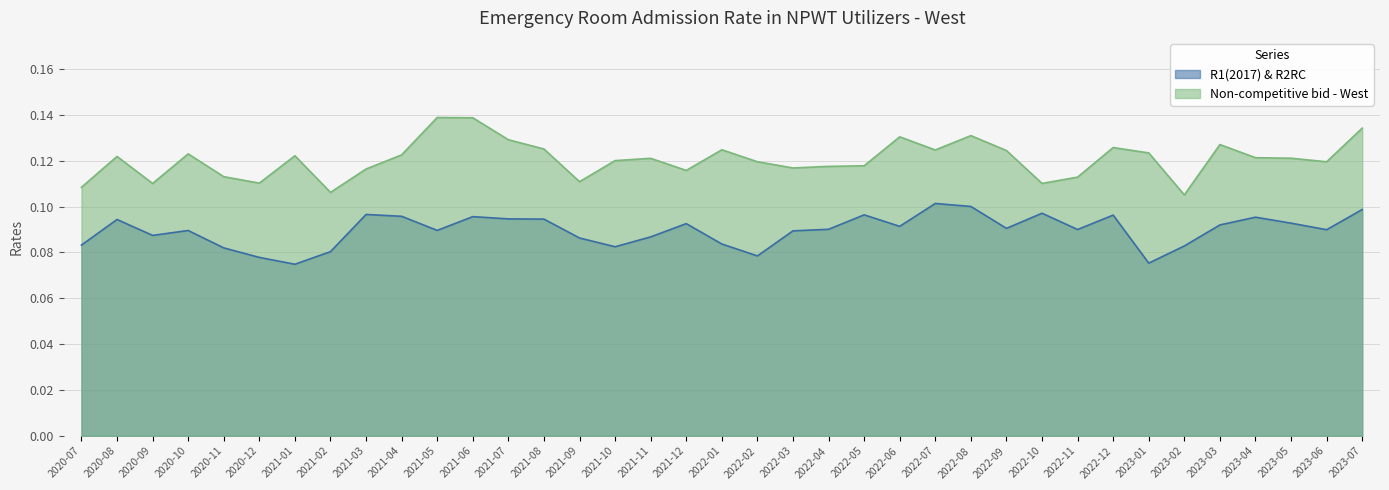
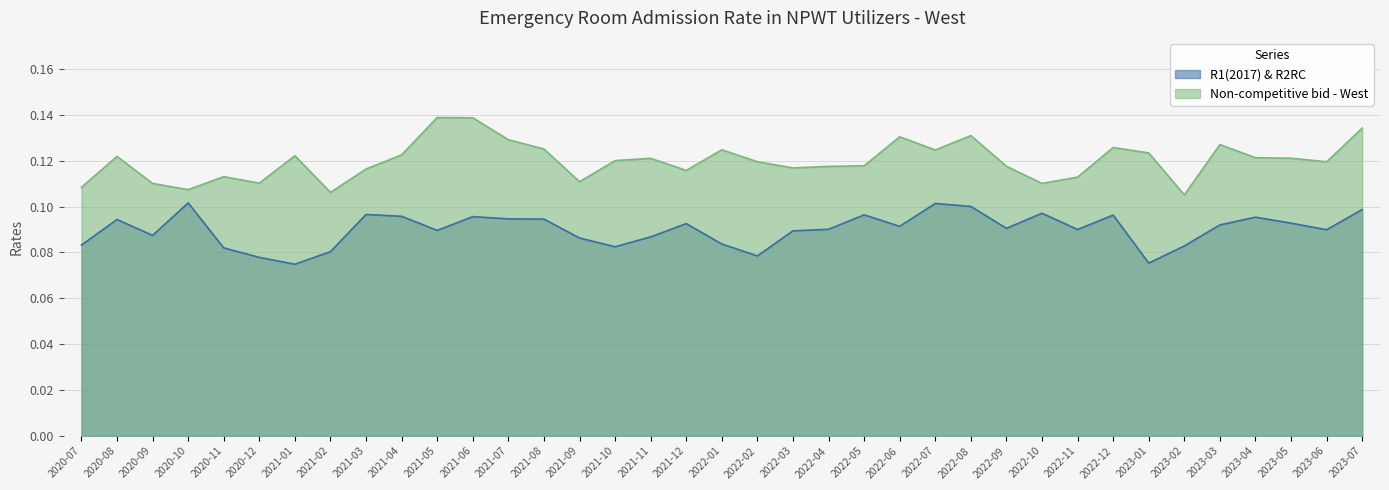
R1(2017) & R2RC, 2020-10: 0.090 -> 0.102
Non-competitive bid - West, 2020-10: 0.123 -> 0.107
Non-competitive bid - West, 2022-09: 0.124 -> 0.118
